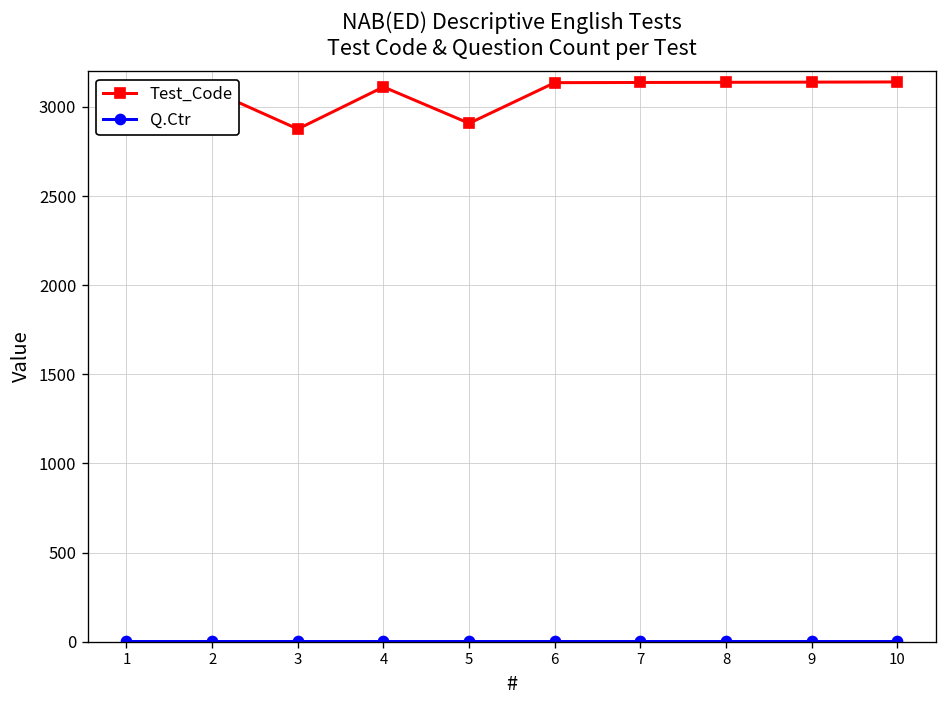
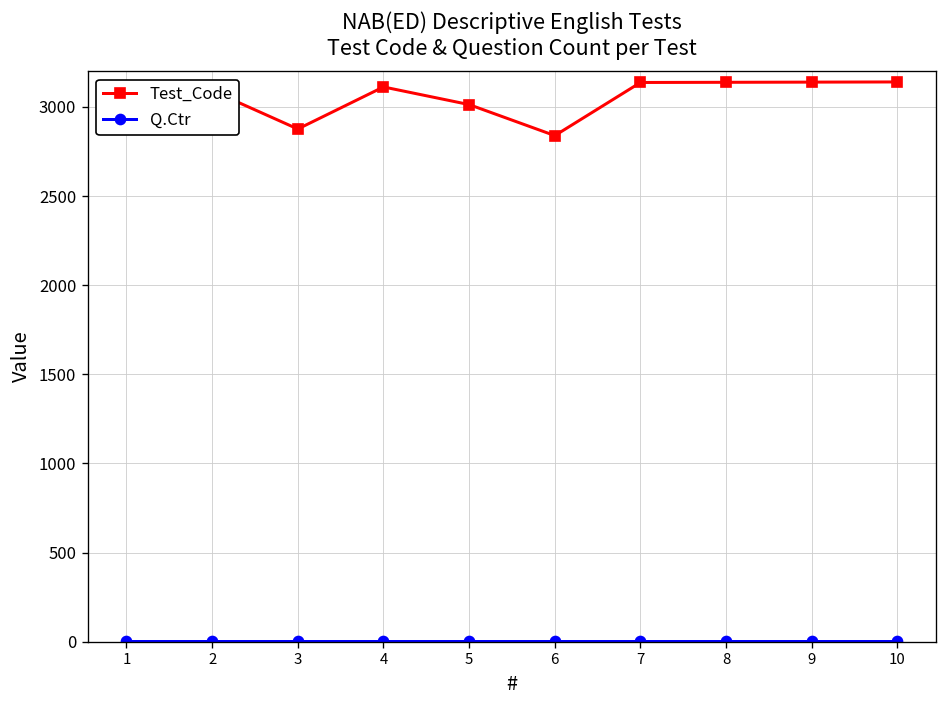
Test_Code, 5: 2910 -> 3010
Test_Code, 6: 3140 -> 2840
